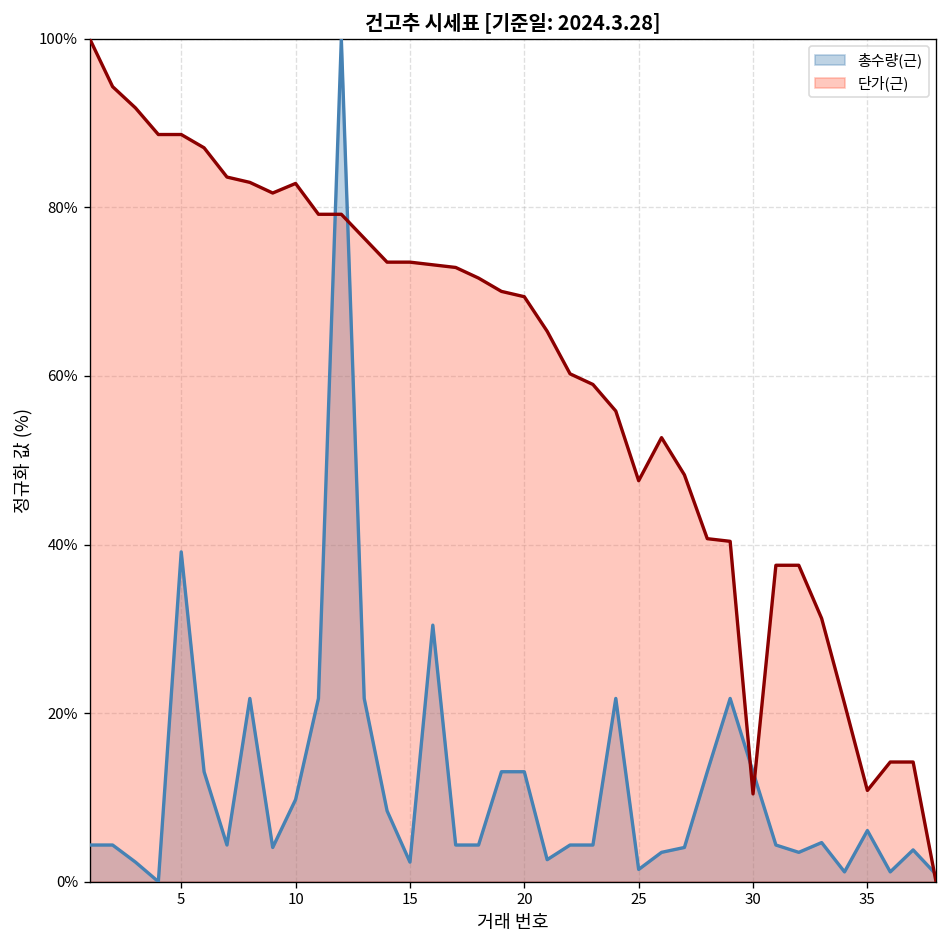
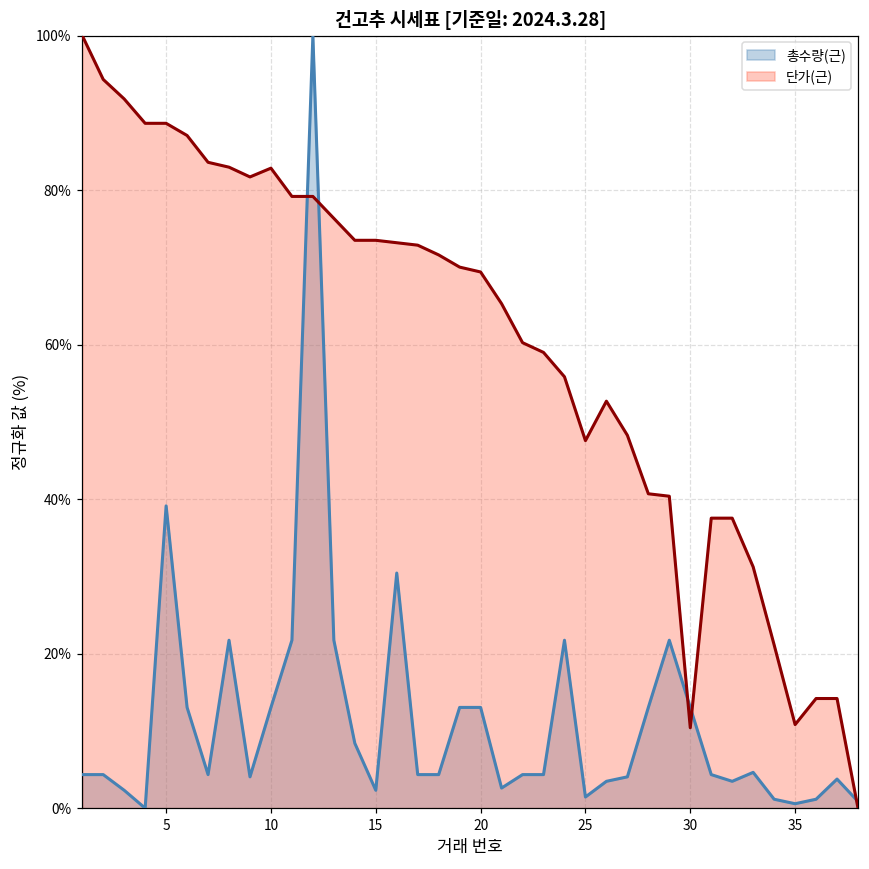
총수량(근), 10: 10% -> 13%
총수량(근), 35: 6% -> 1%
